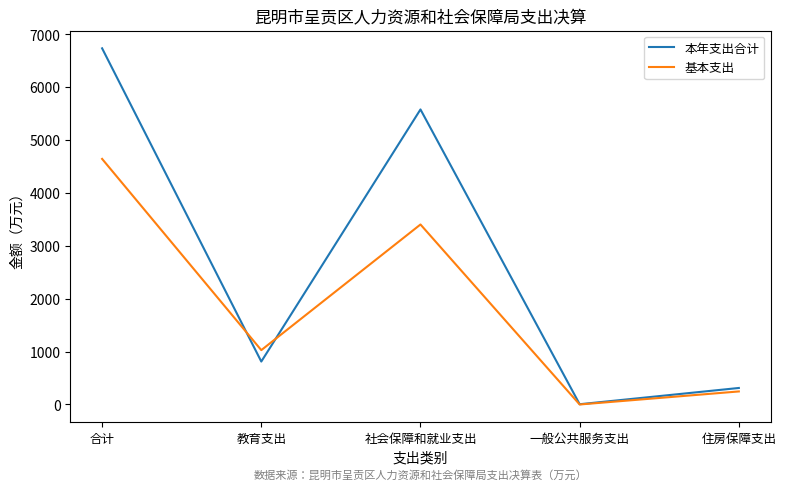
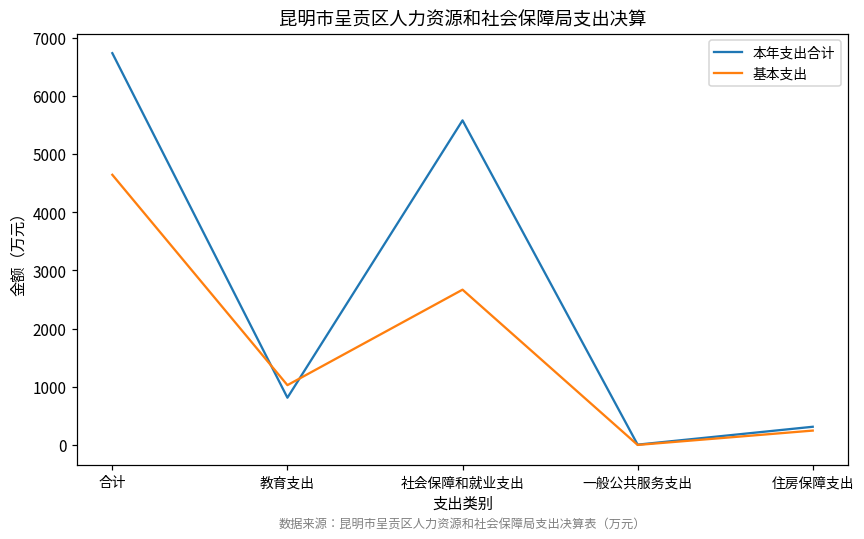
基本支出, 社会保障和就业支出: 3400 -> 2700
